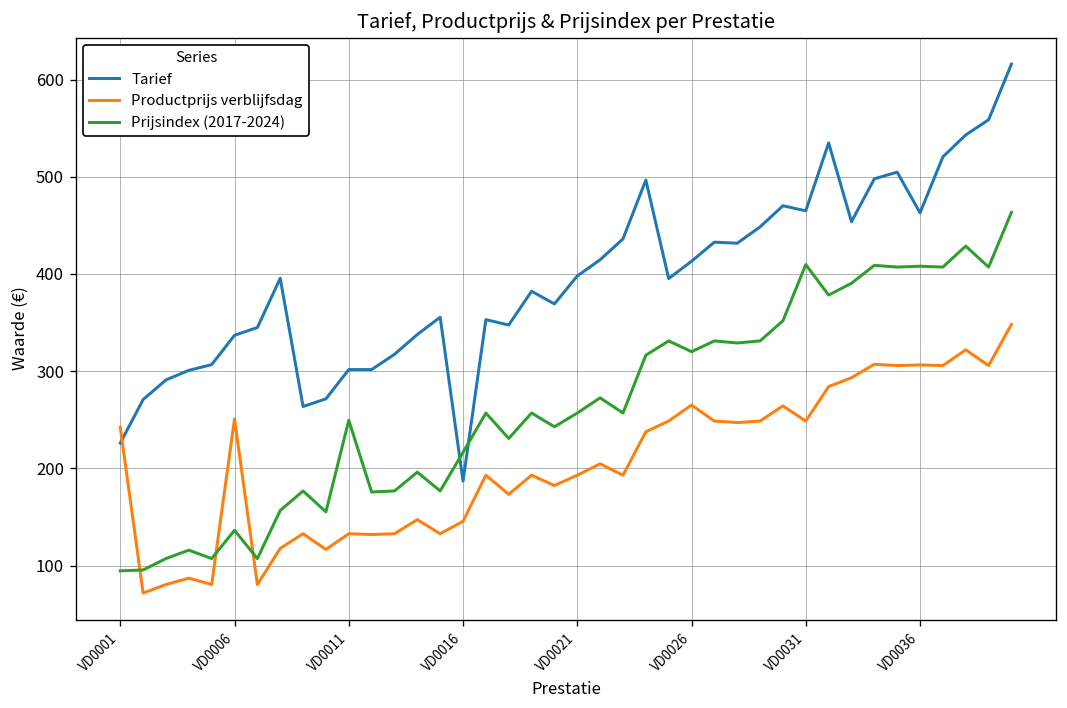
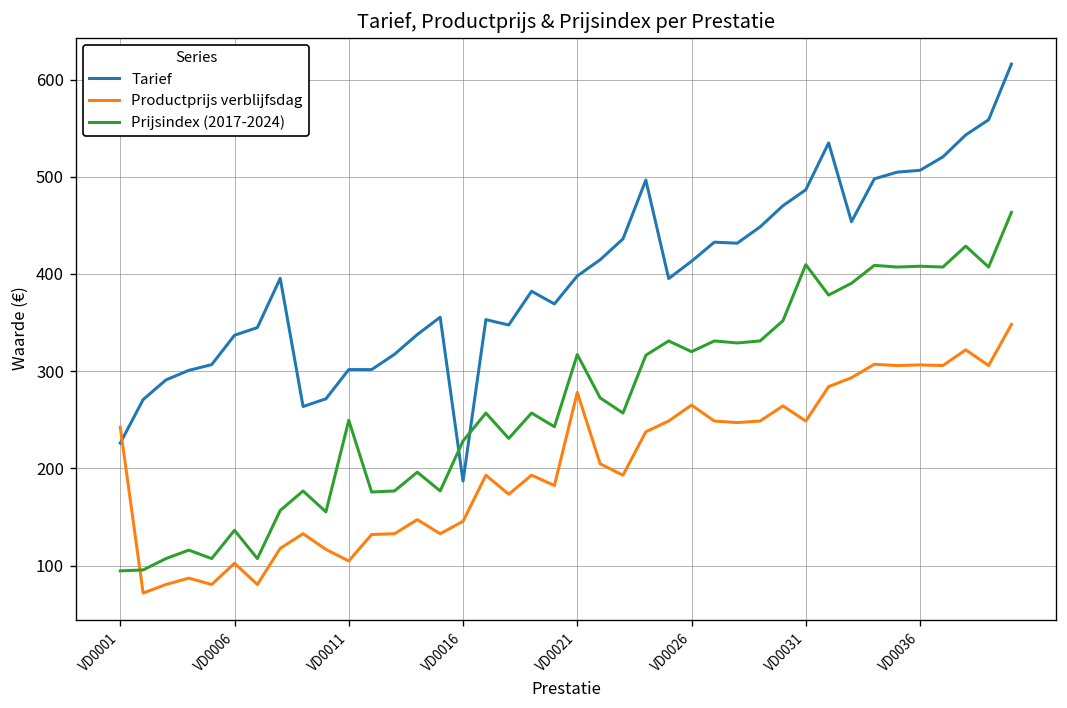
Productprijs verblijfsdag, VD0006: 250 -> 100
Productprijs verblijfsdag, VD0011: 130 -> 100
Prijsindex (2017-2024), VD0016: 220 -> 230
Productprijs verblijfsdag, VD0021: 190 -> 280
Prijsindex (2017-2024), VD0021: 260 -> 320
Tarief, VD0031: 460 -> 490
Tarief, VD0036: 460 -> 510
